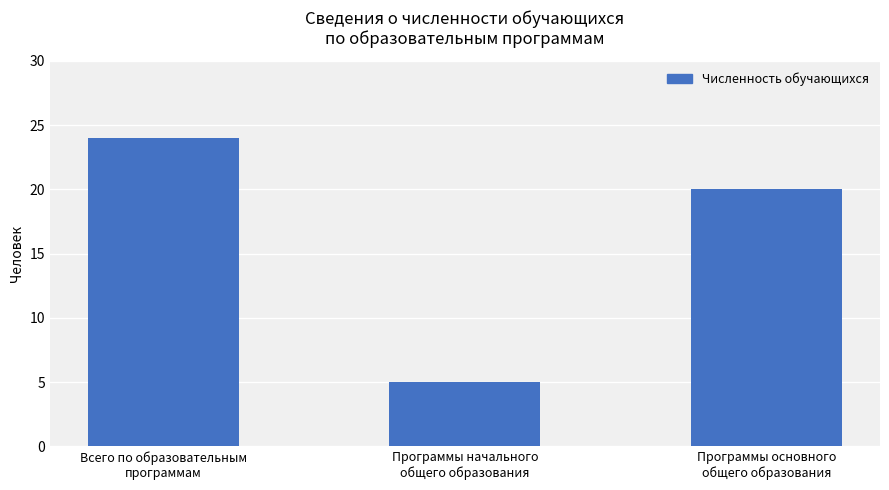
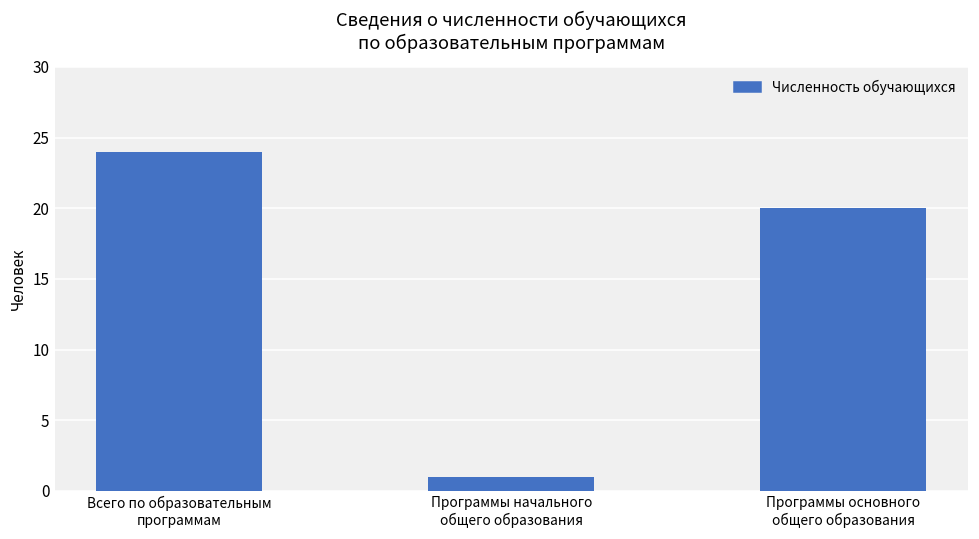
Программы начального общего образования: 5 -> 1
